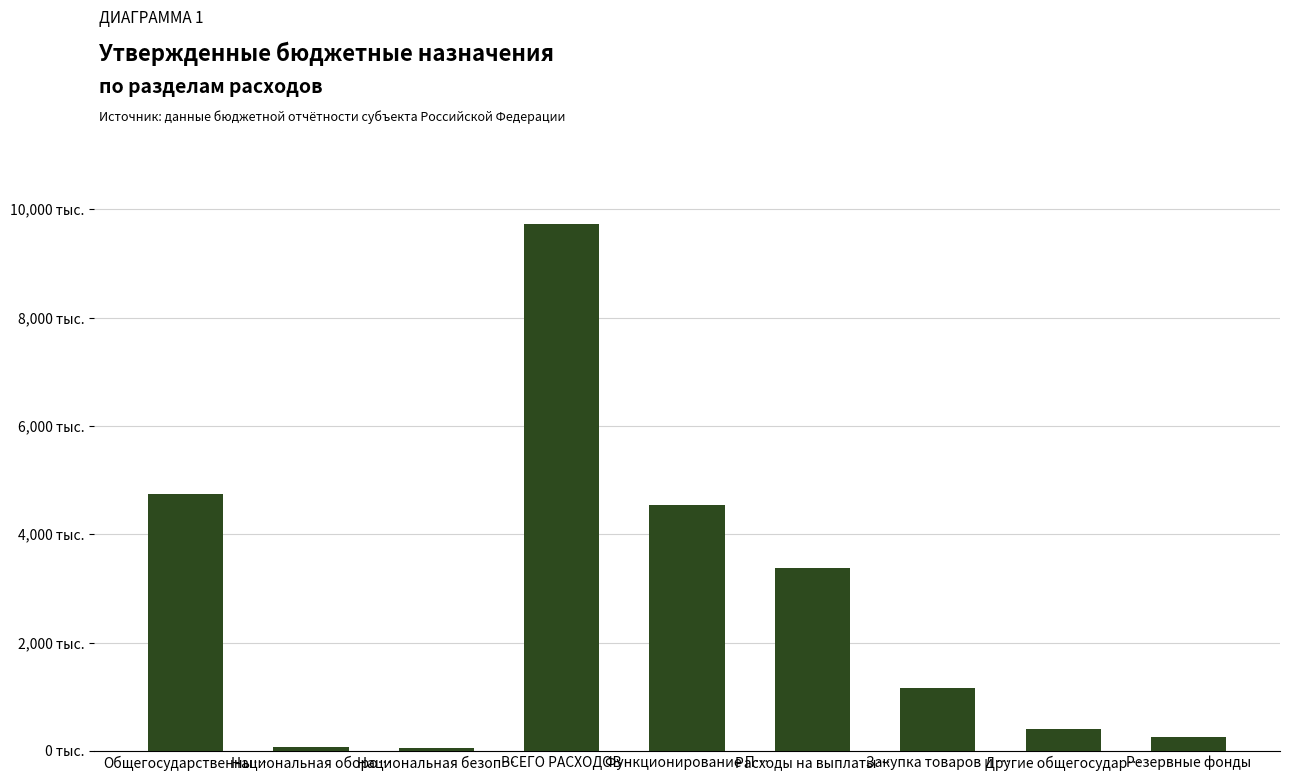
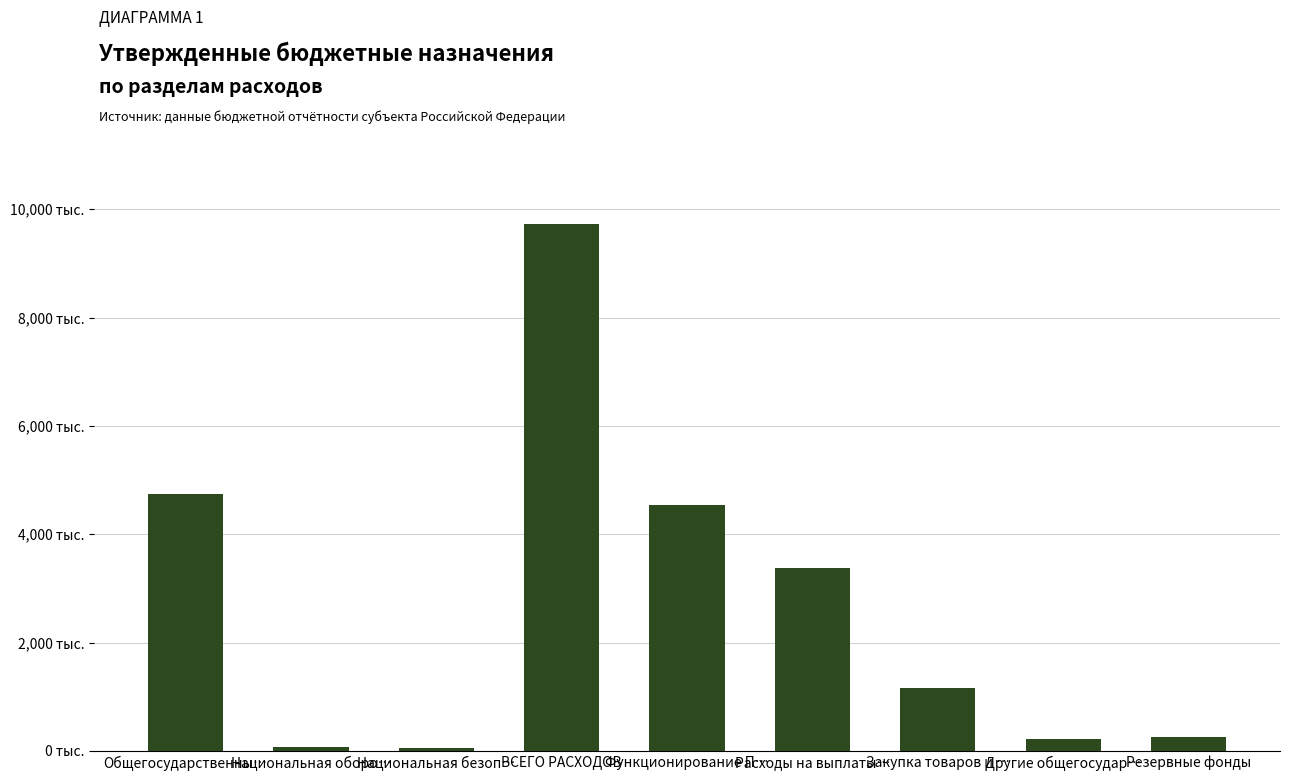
Другие общегосудар…: 400 тыс. -> 200 тыс.
